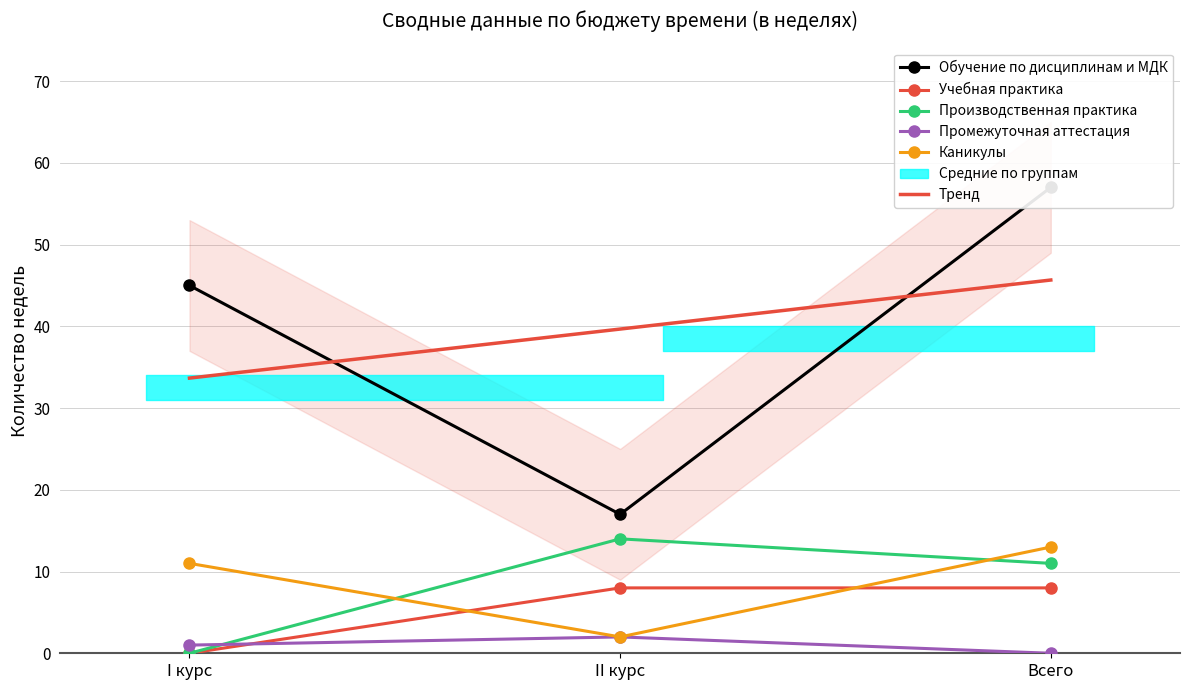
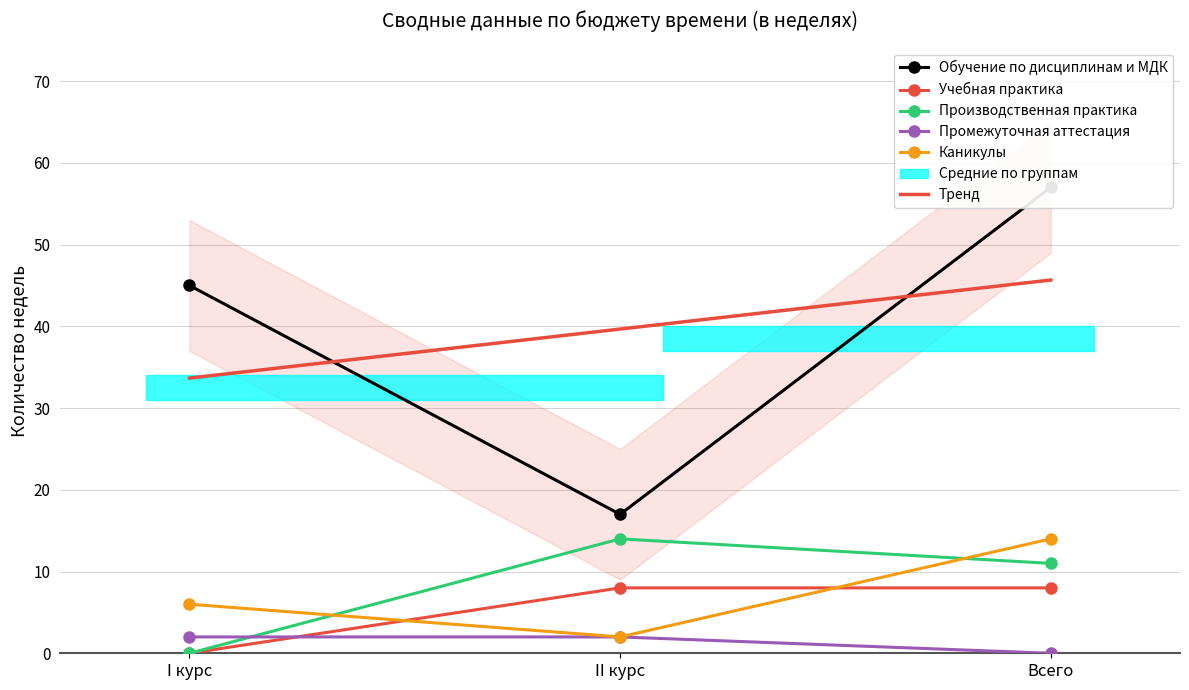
Промежуточная аттестация, I курс: 1 -> 2
Каникулы, I курс: 11 -> 6
Каникулы, Всего: 13 -> 14
